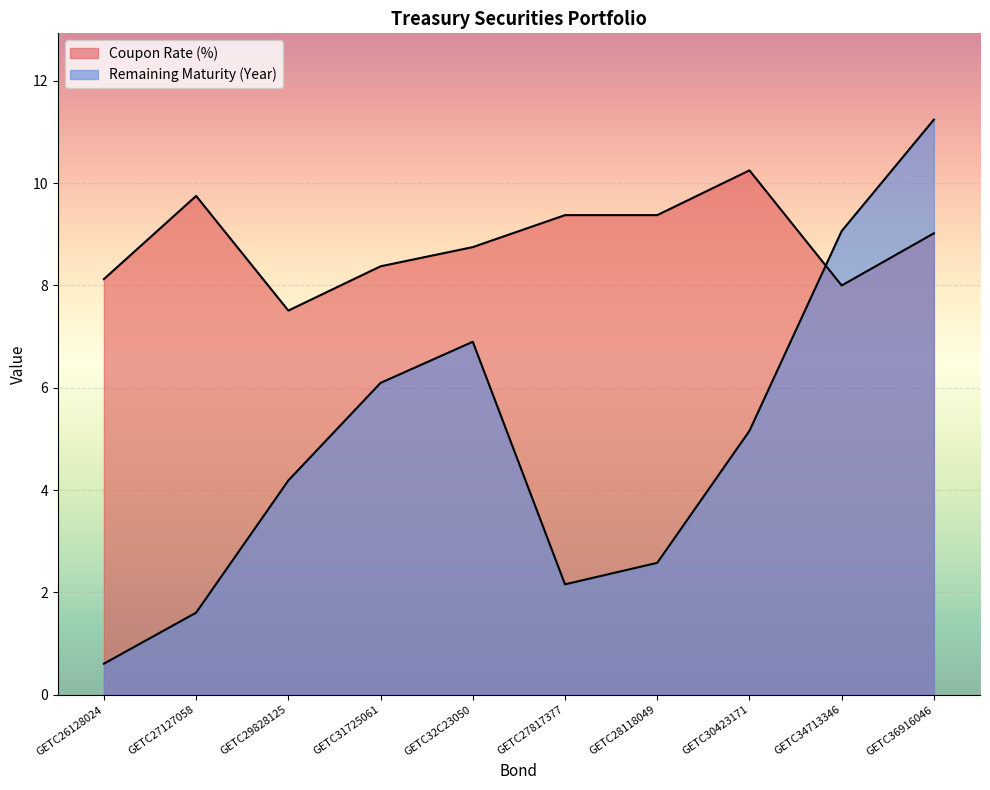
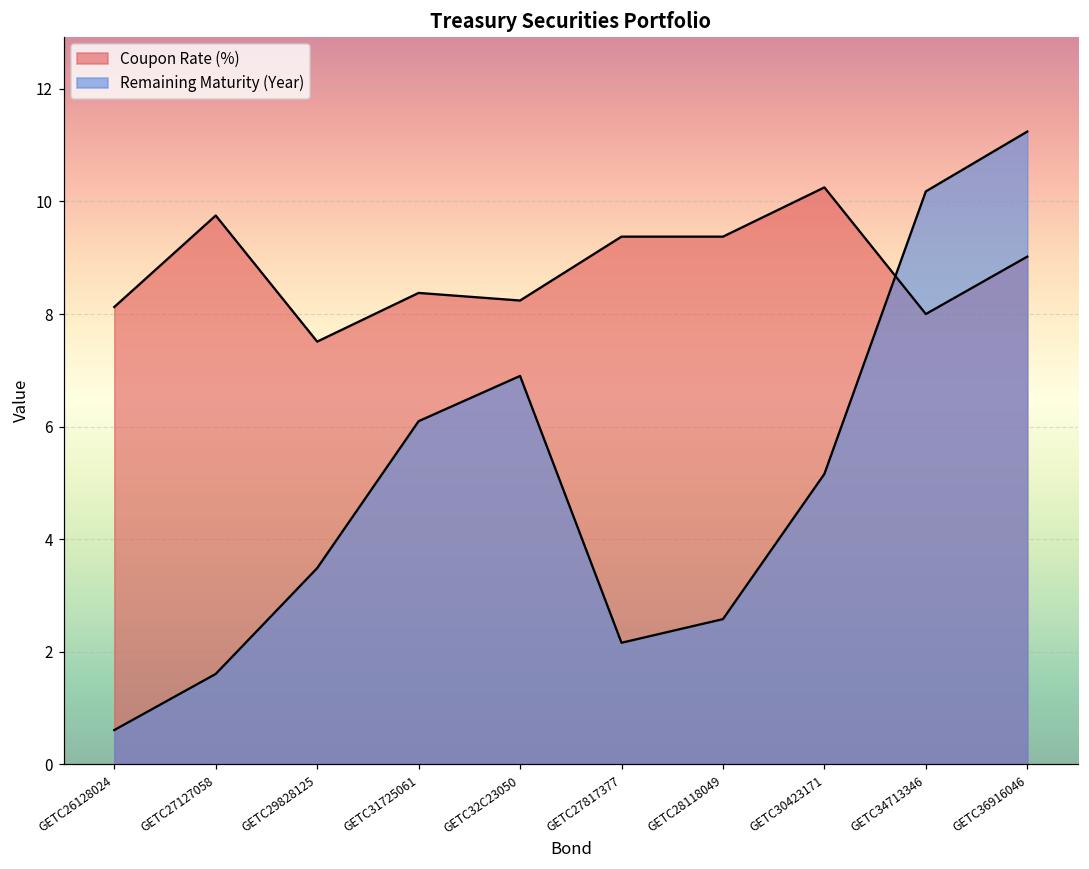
Remaining Maturity (Year), GETC29828125: 4.2 -> 3.5
Coupon Rate (%), GETC32C23050: 8.8 -> 8.2
Remaining Maturity (Year), GETC34713346: 9.1 -> 10.2
